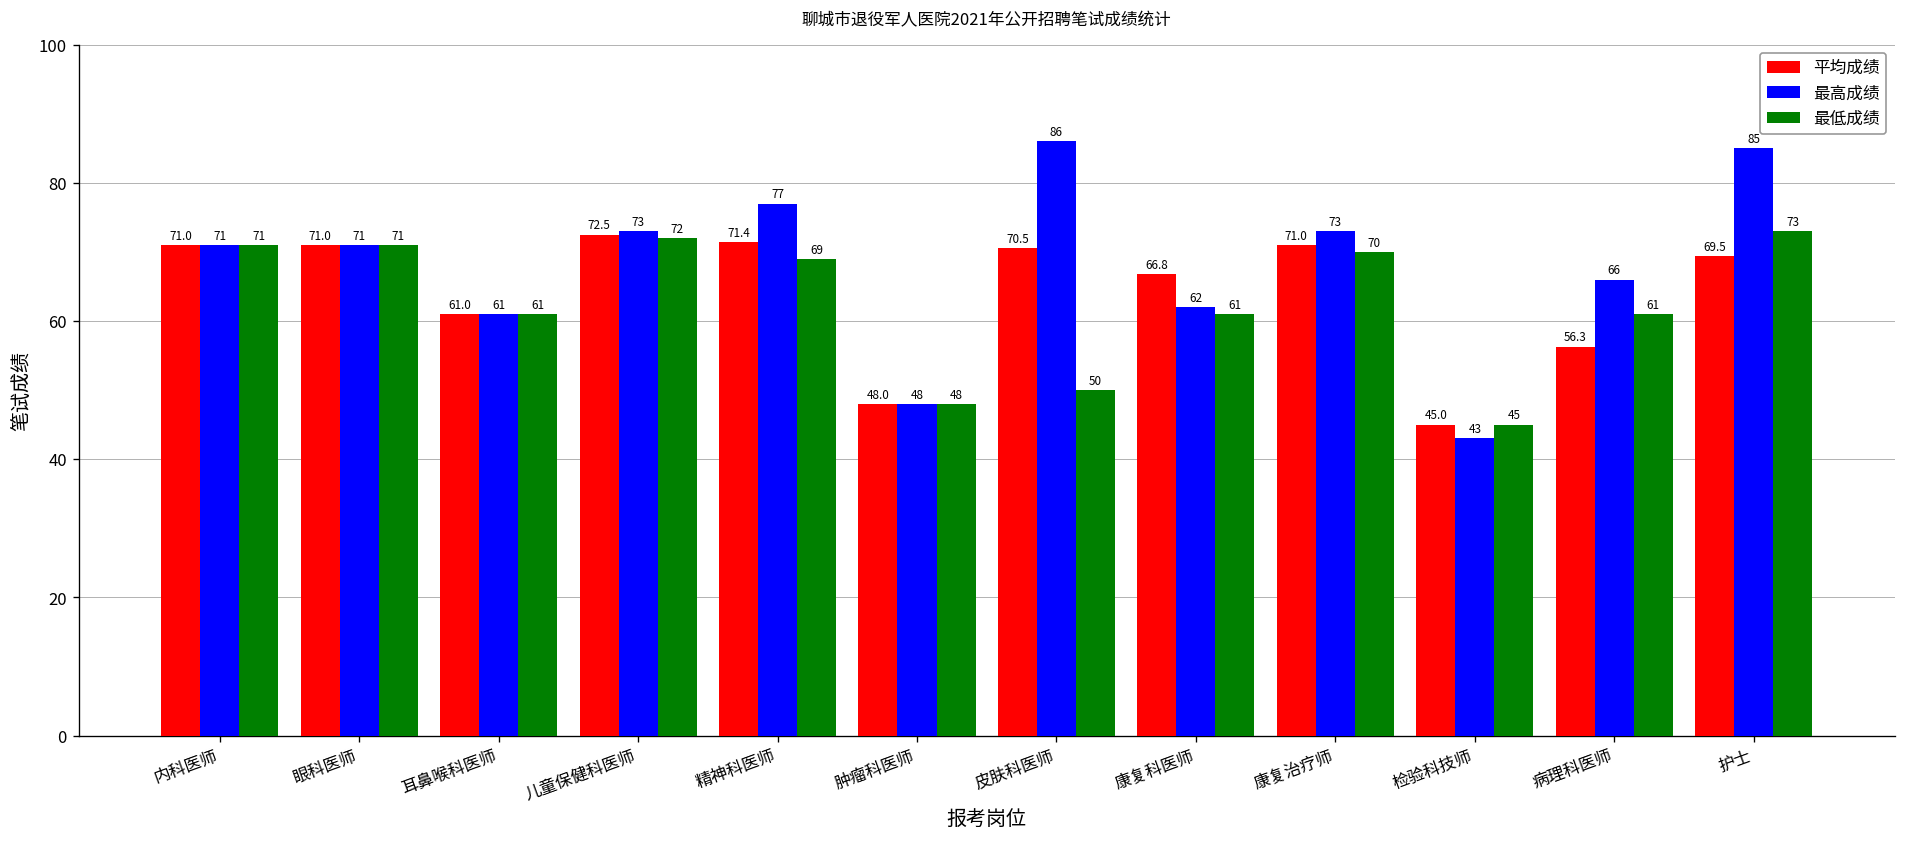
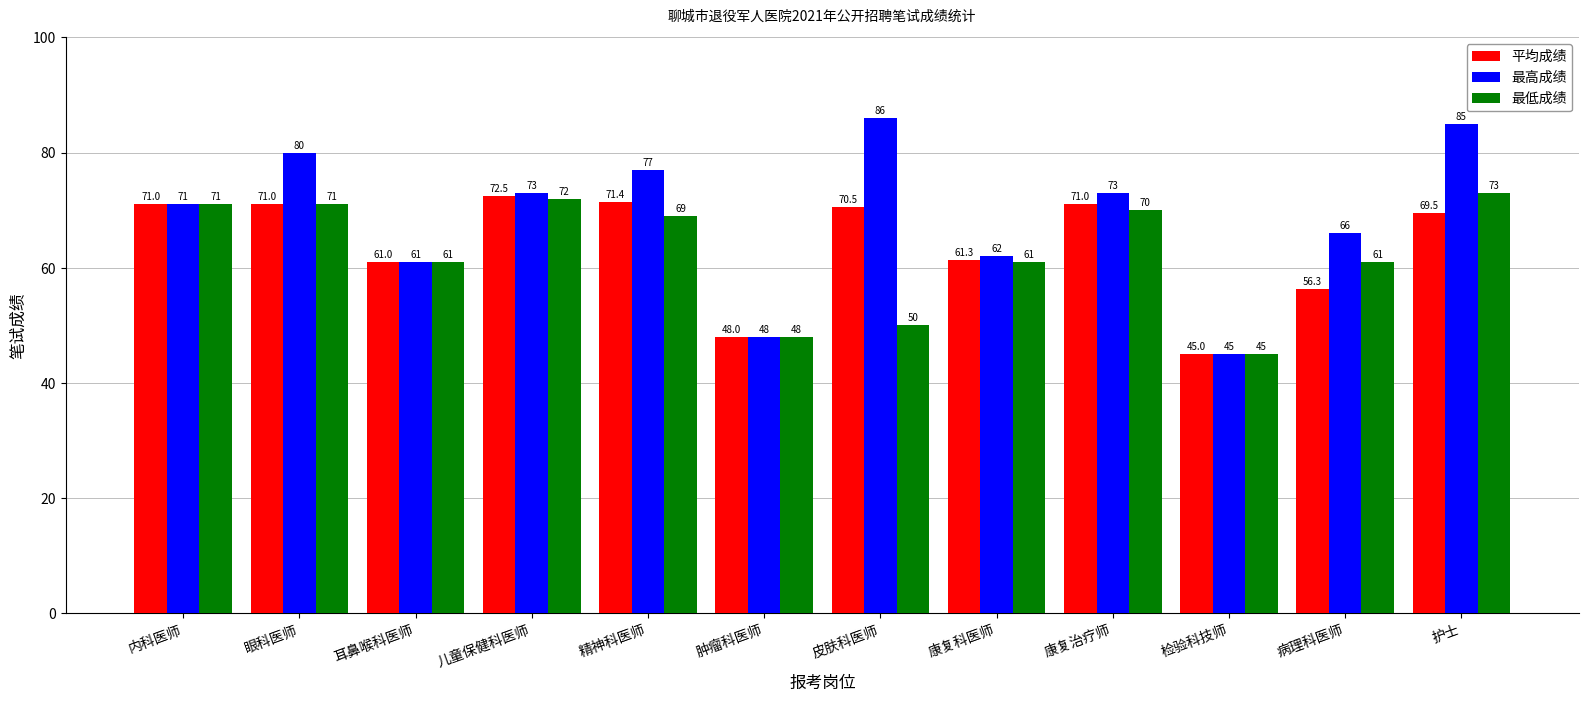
最高成绩, 眼科医师: 71 -> 80
平均成绩, 康复科医师: 66.8 -> 61.3
最高成绩, 检验科技师: 43 -> 45
